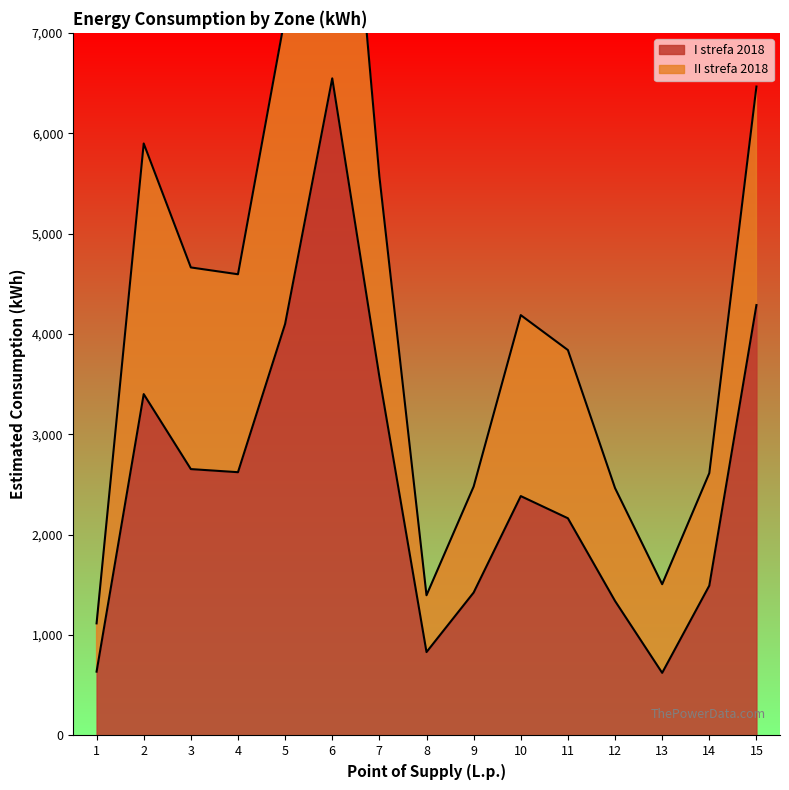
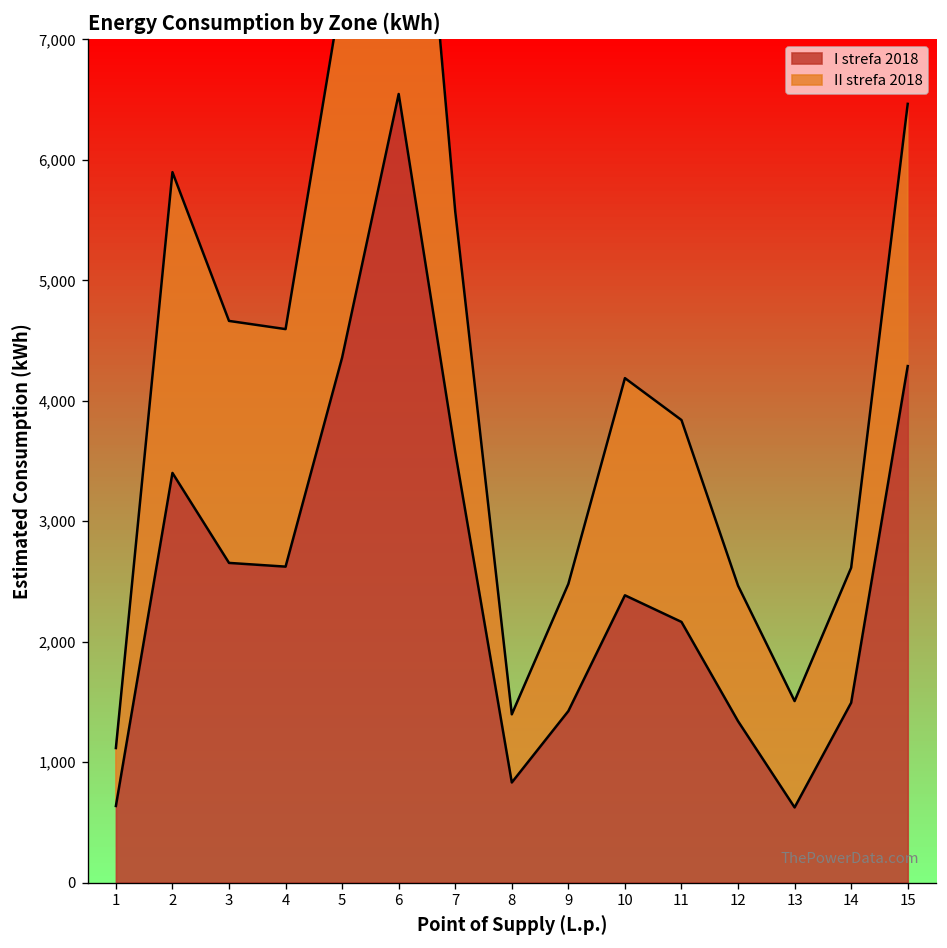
I strefa 2018, 5: 4,100 -> 4,360
